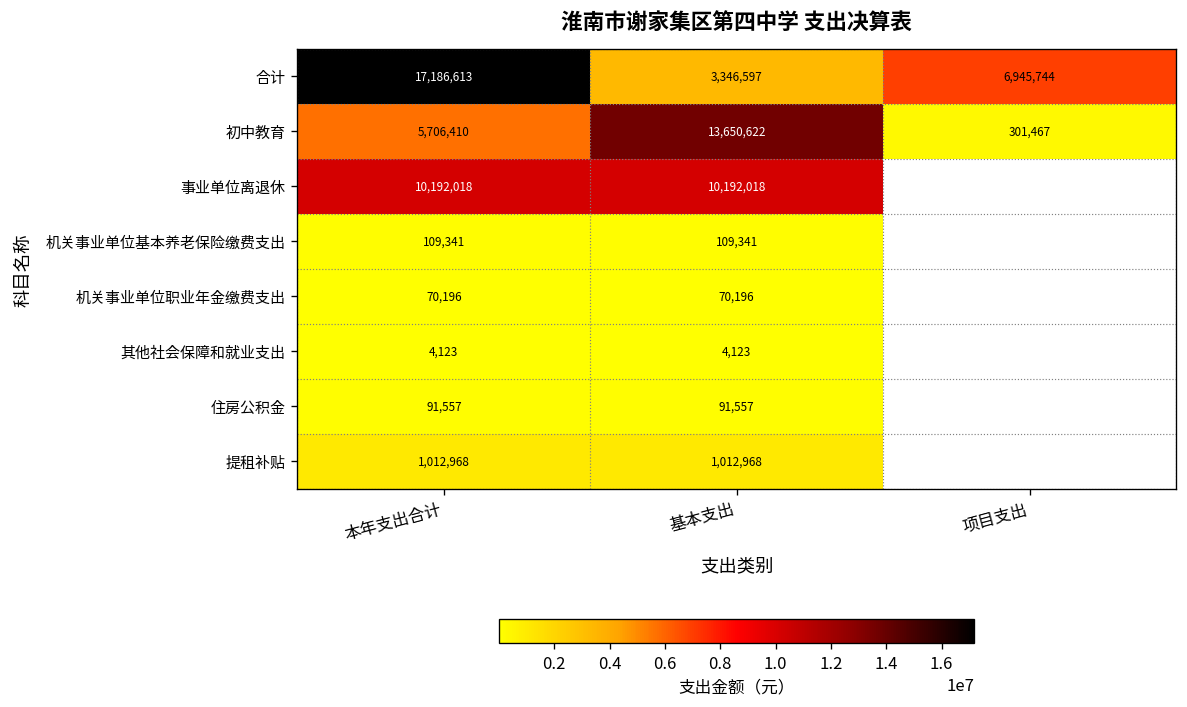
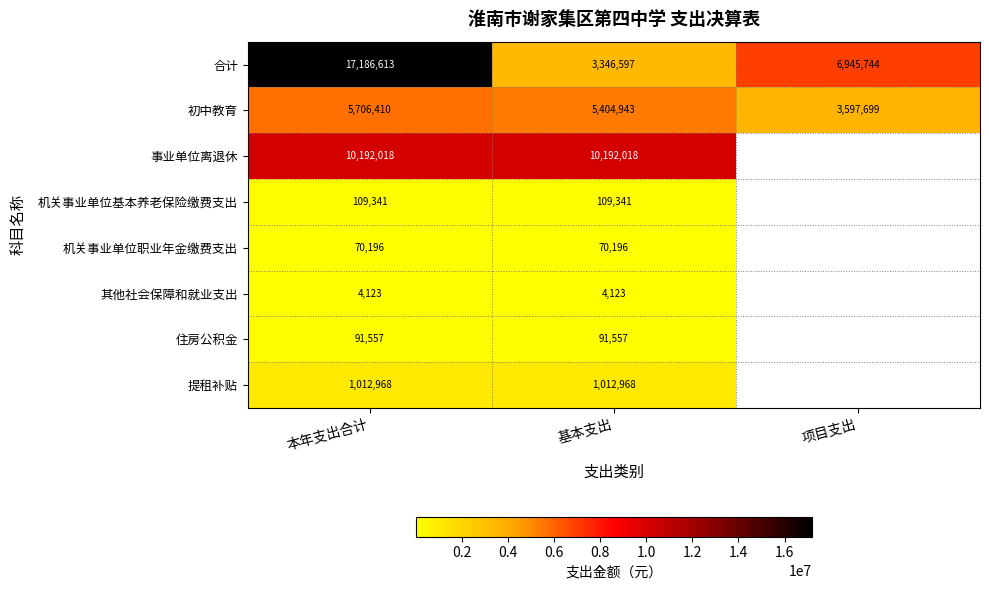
初中教育, 基本支出: 13,650,622 -> 5,404,943
初中教育, 项目支出: 301,467 -> 3,597,699
